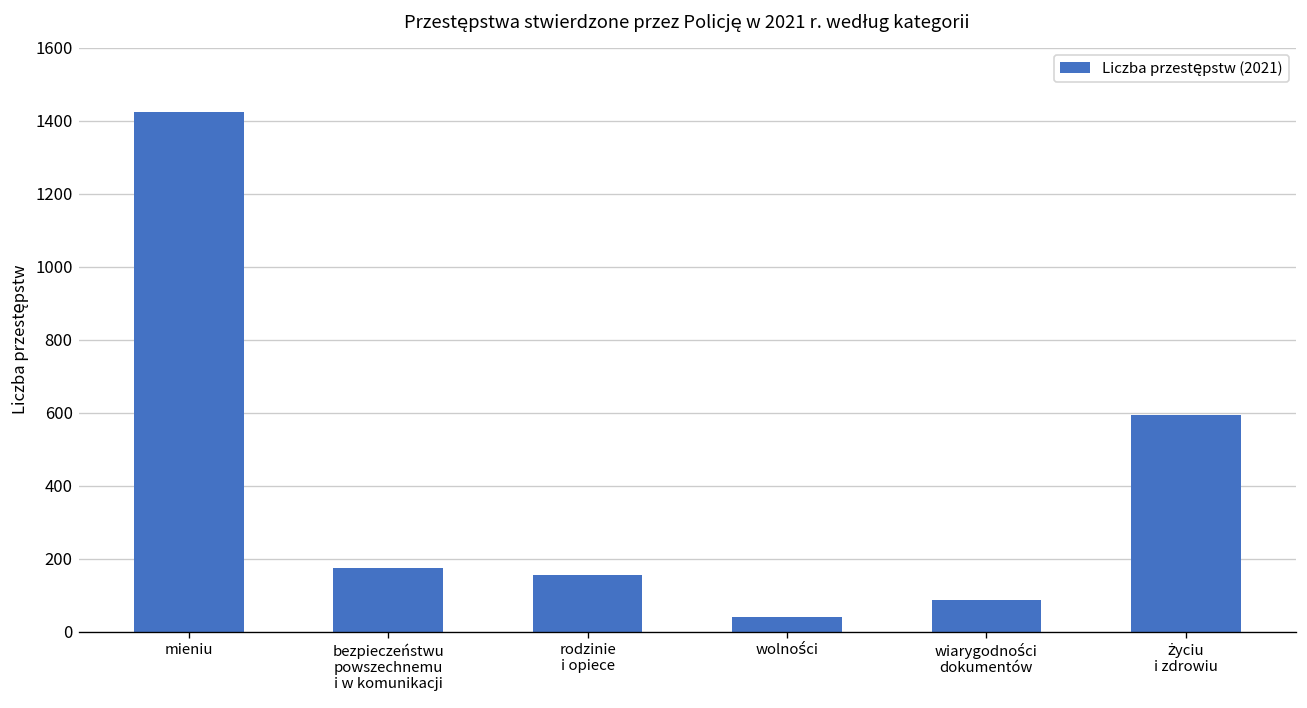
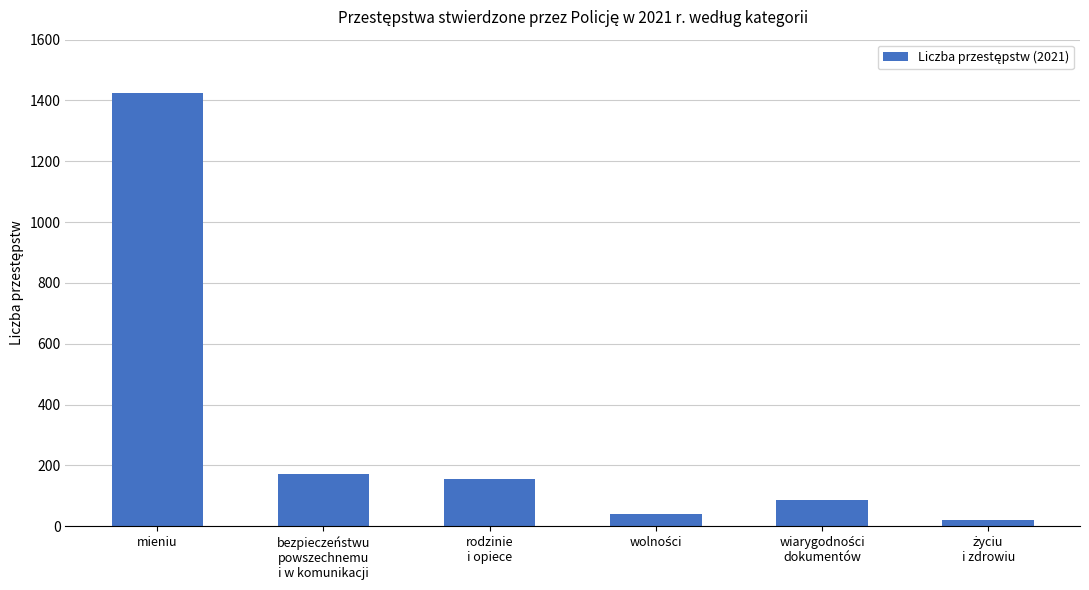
życiu i zdrowiu: 590 -> 20
